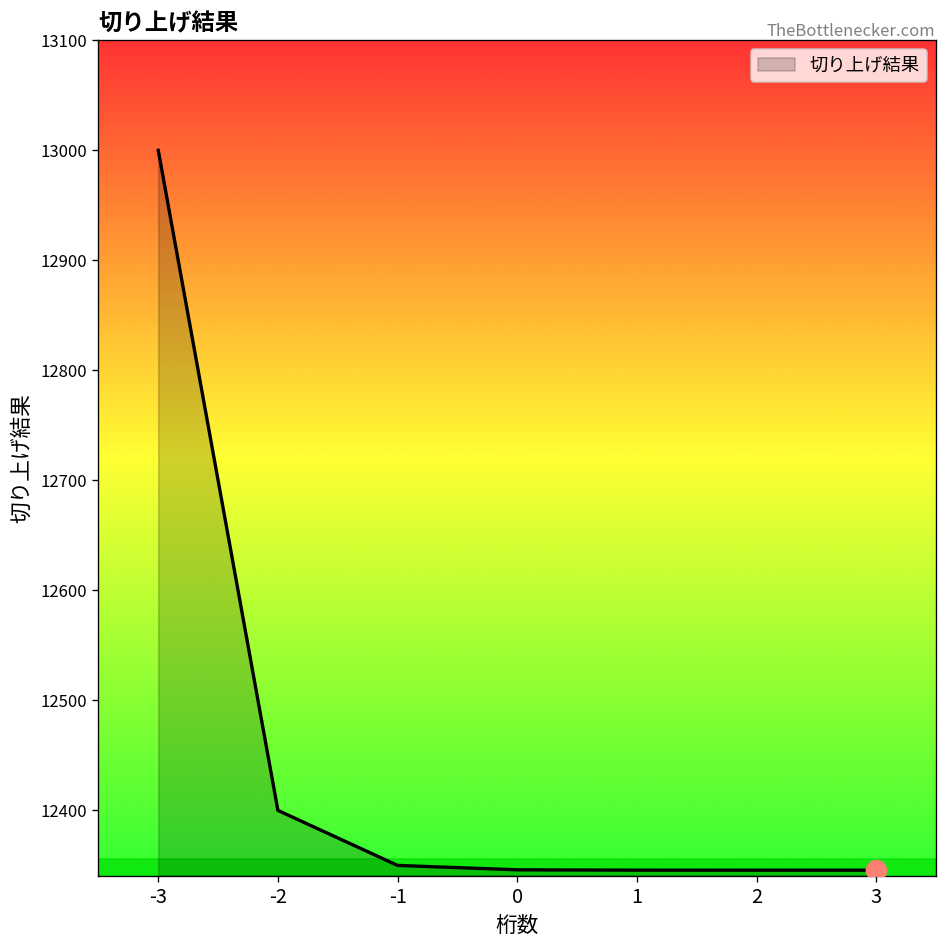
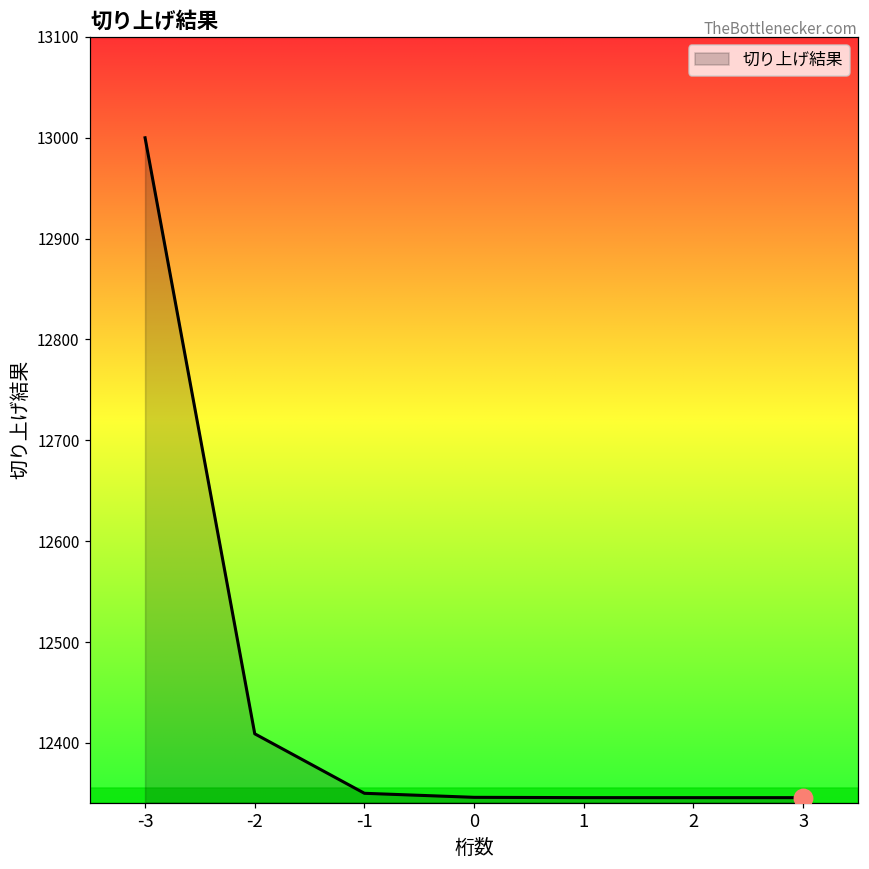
切り上げ結果, -2: 12400 -> 12410
